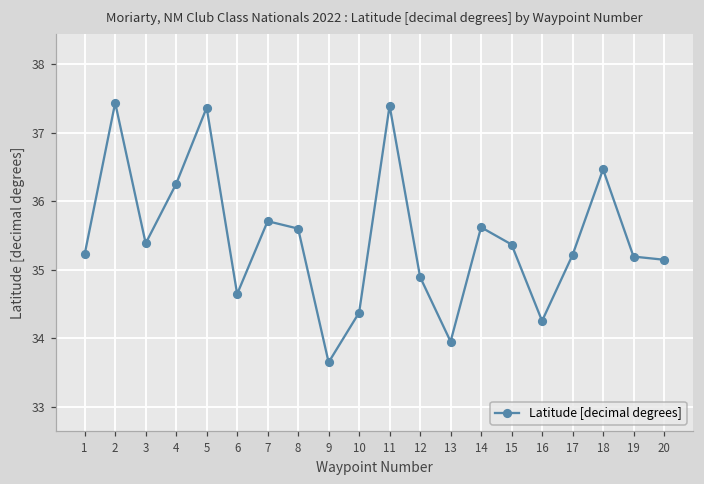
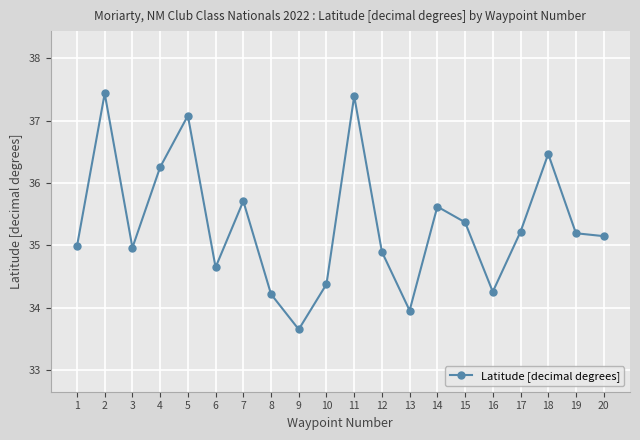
1: 35.2 -> 35.0
3: 35.4 -> 35.0
5: 37.4 -> 37.1
8: 35.6 -> 34.2
